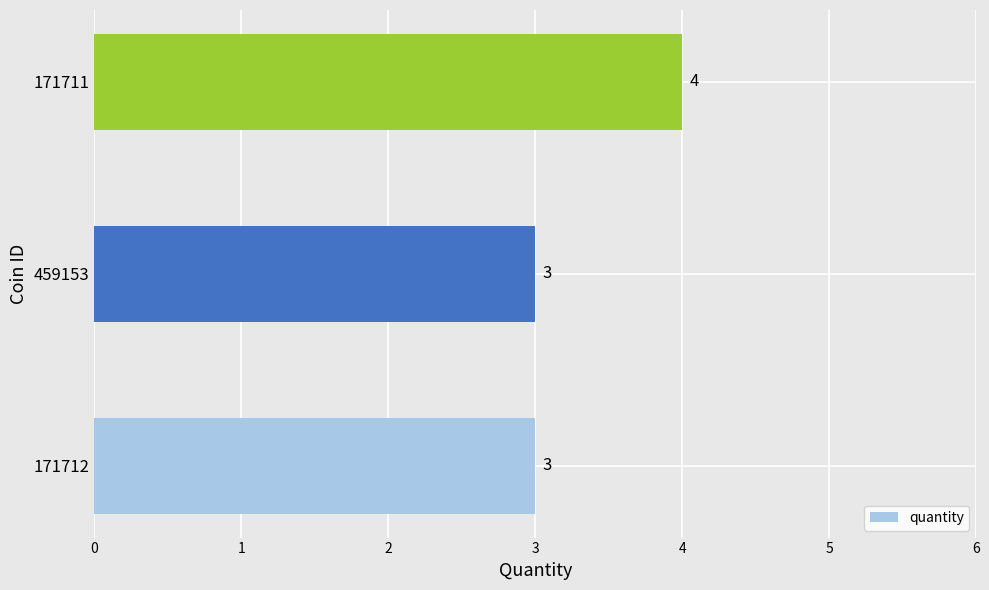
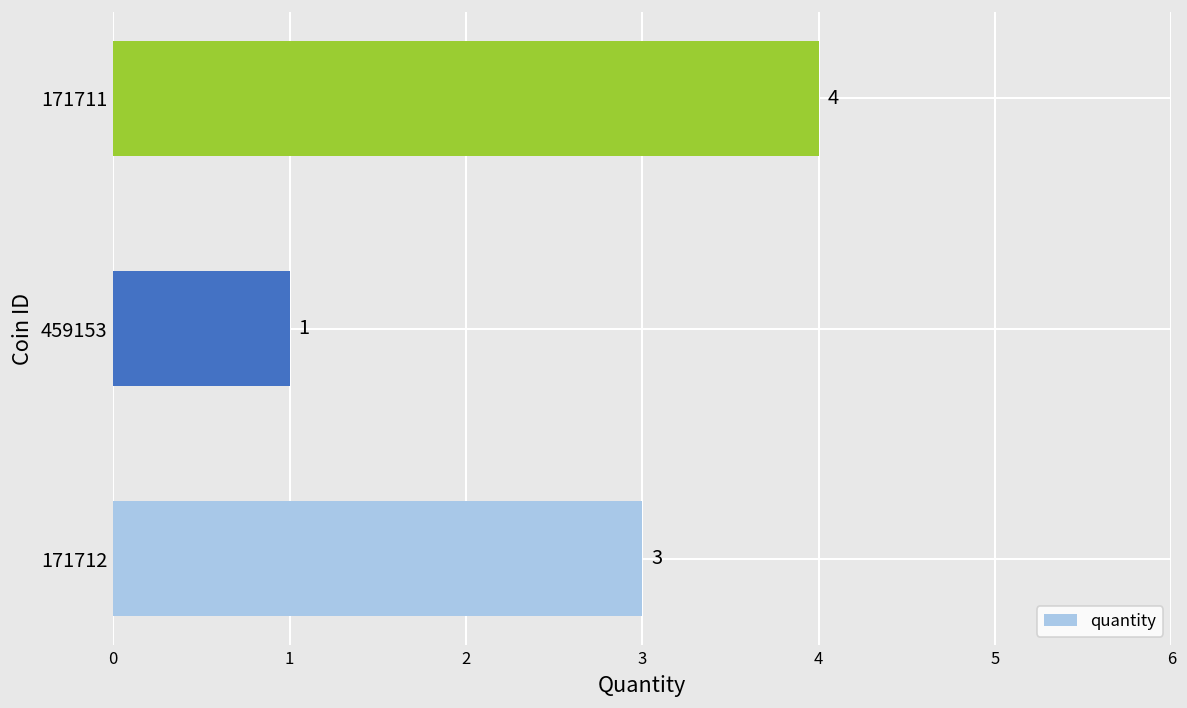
459153: 3 -> 1
